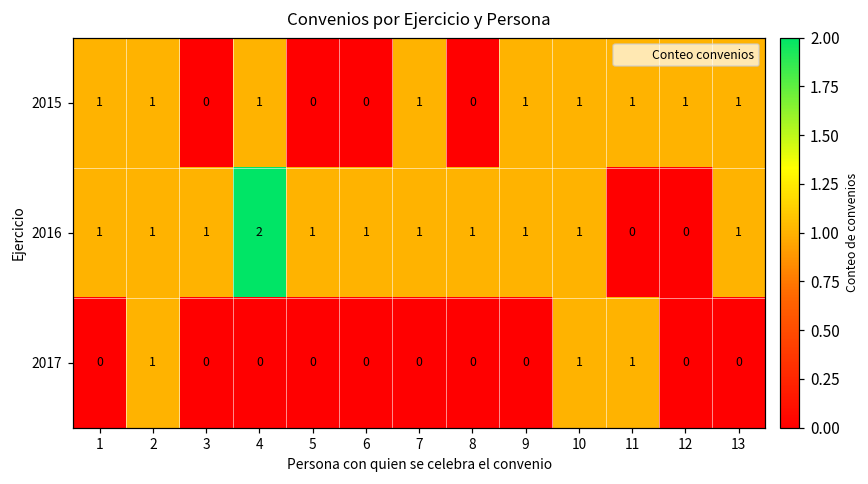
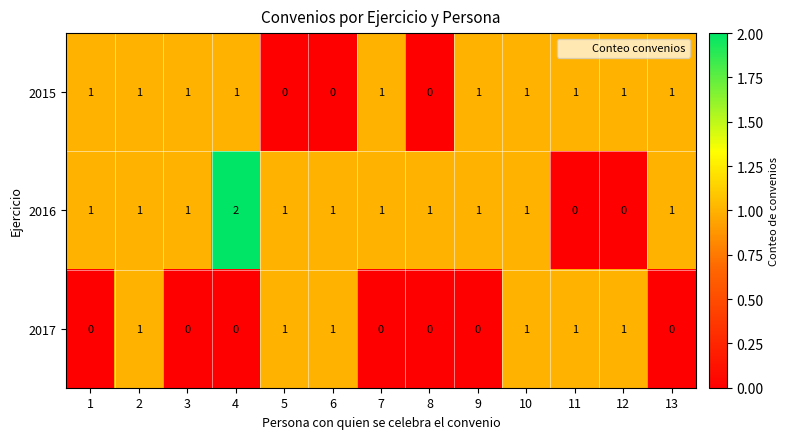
2015, 3: 0 -> 1
2017, 5: 0 -> 1
2017, 6: 0 -> 1
2017, 12: 0 -> 1
